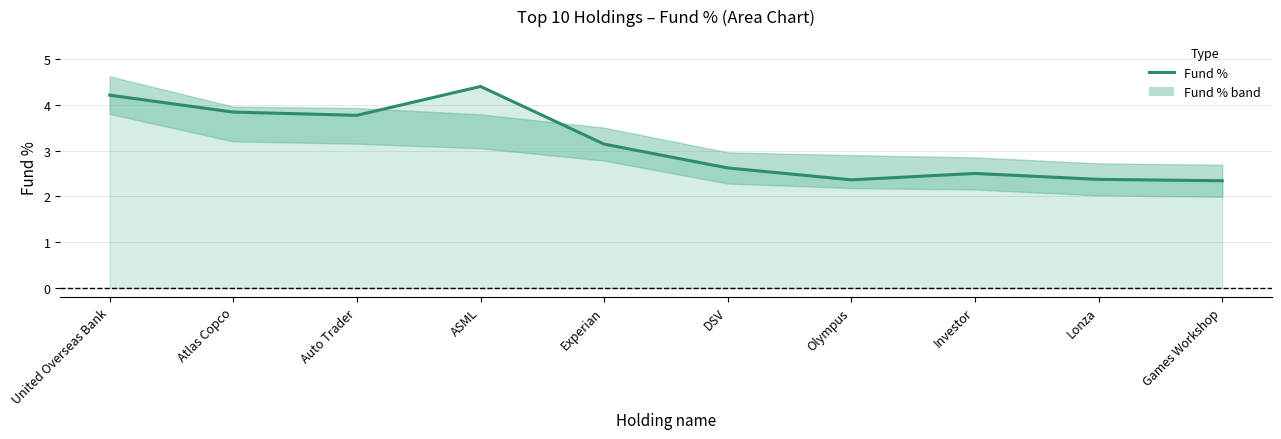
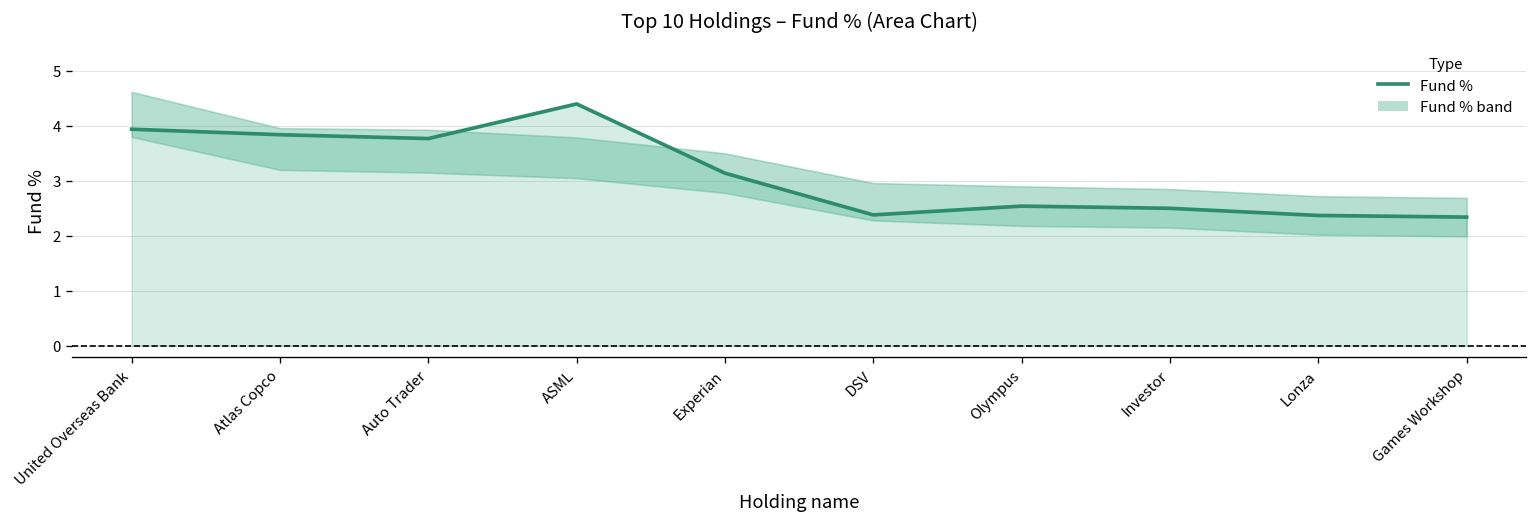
Fund %, United Overseas Bank: 4.2 -> 3.9
Fund %, DSV: 2.6 -> 2.4
Fund %, Olympus: 2.4 -> 2.5
